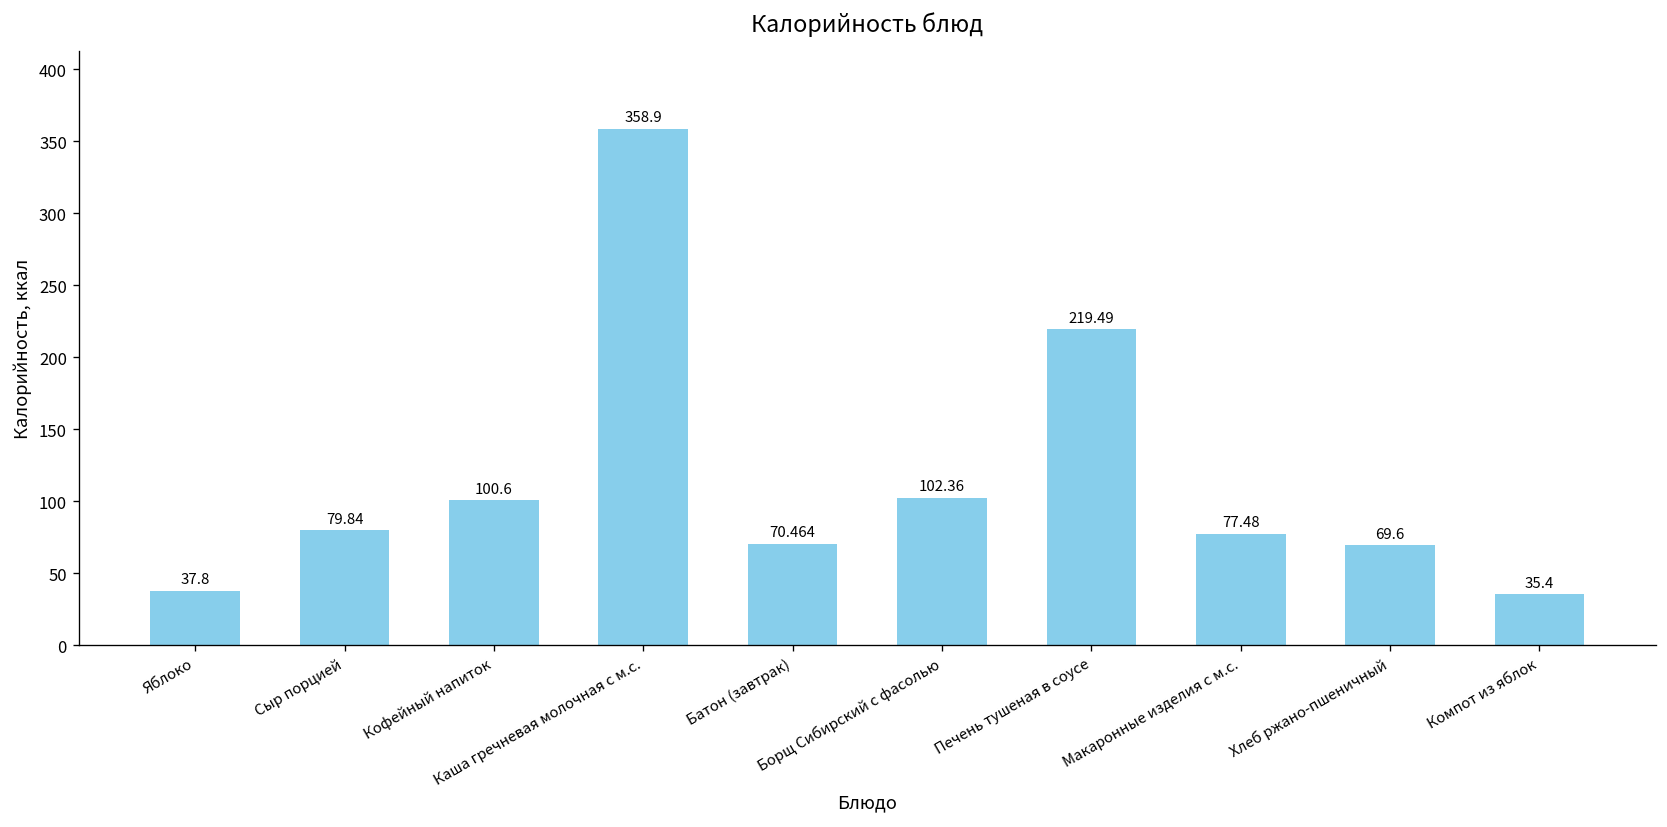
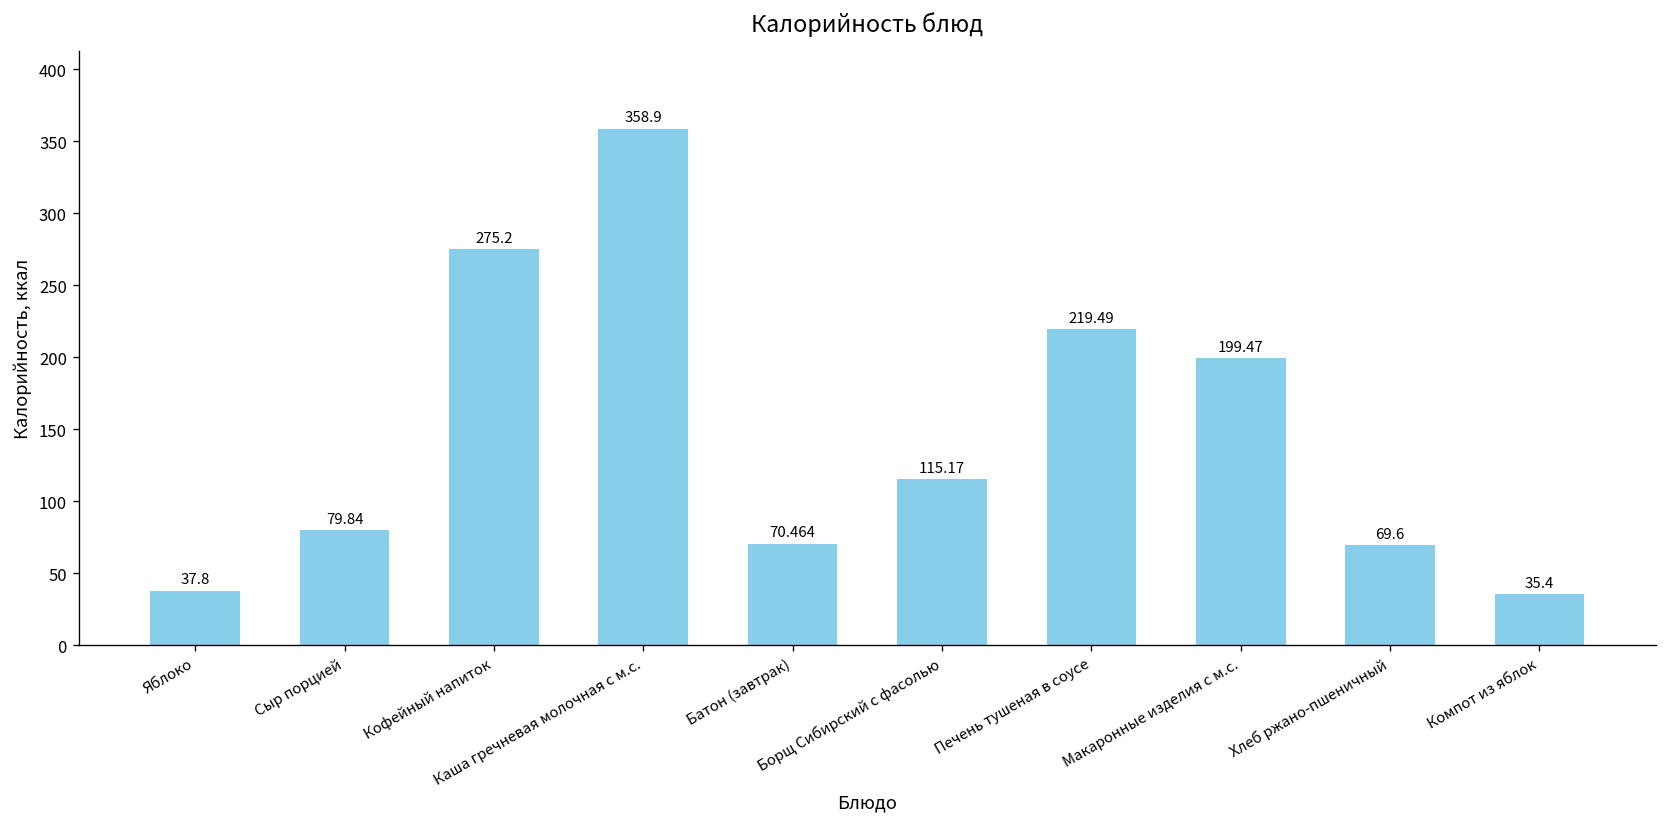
Кофейный напиток: 100.6 -> 275.2
Борщ Сибирский с фасолью: 102.36 -> 115.17
Макаронные изделия с м.с.: 77.48 -> 199.47
